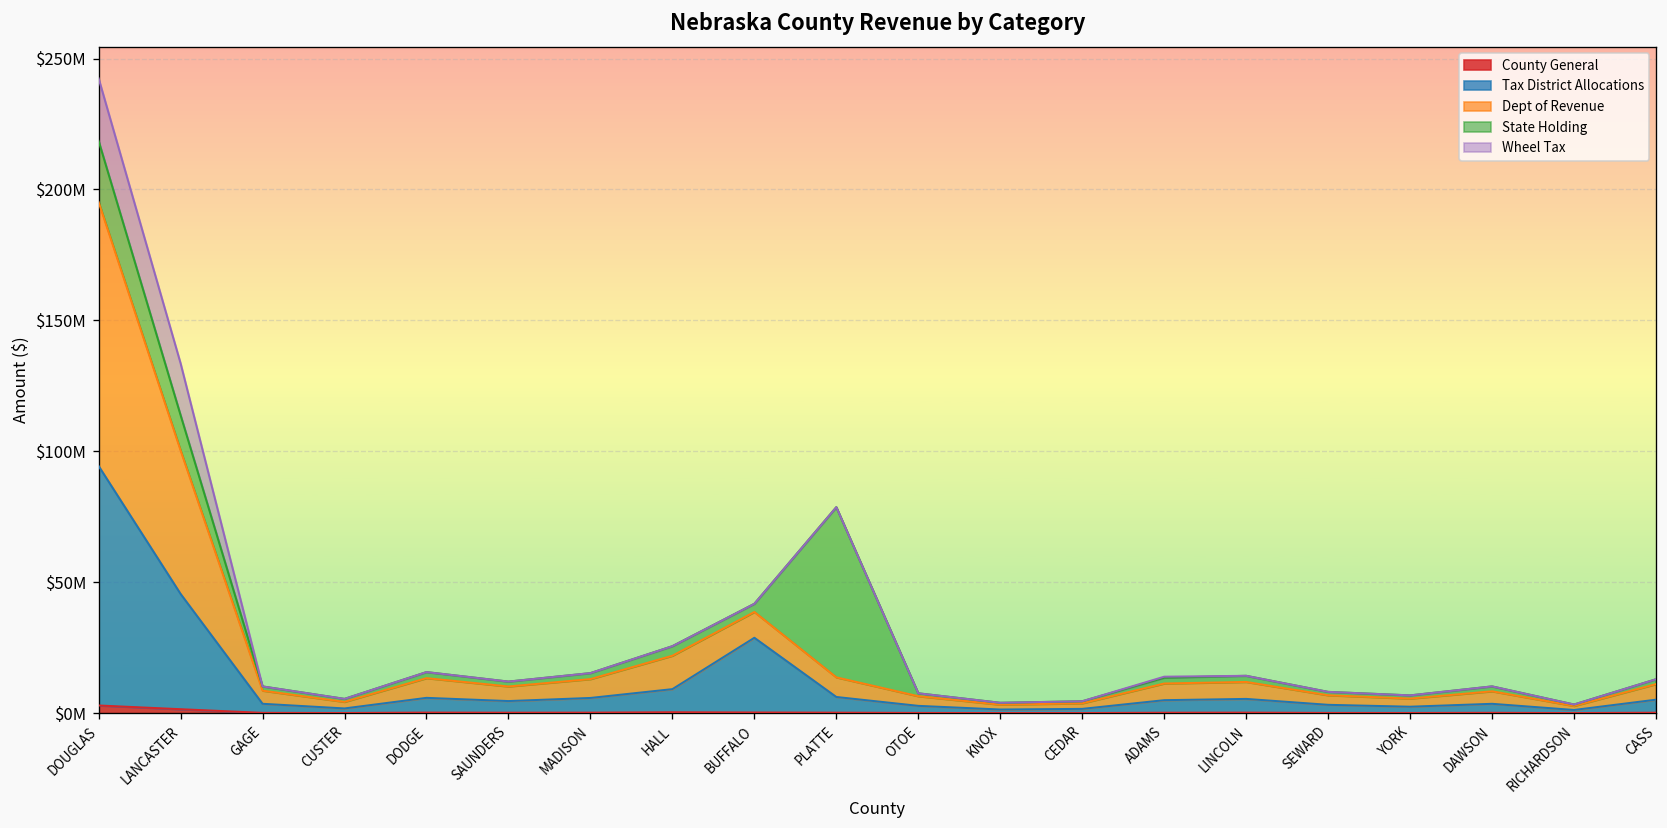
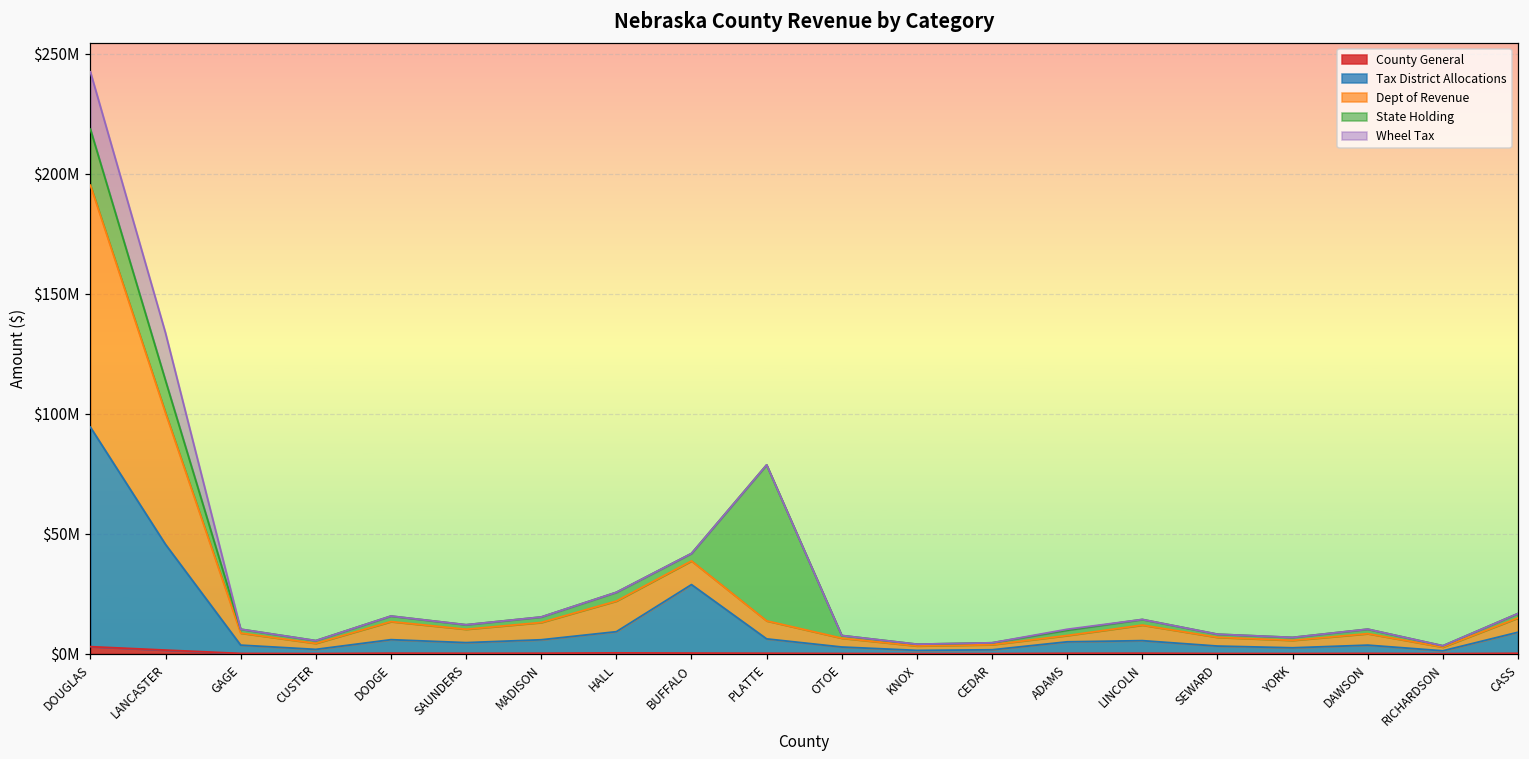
Dept of Revenue, ADAMS: $6000000 -> $3000000
Tax District Allocations, CASS: $5000000 -> $9000000
